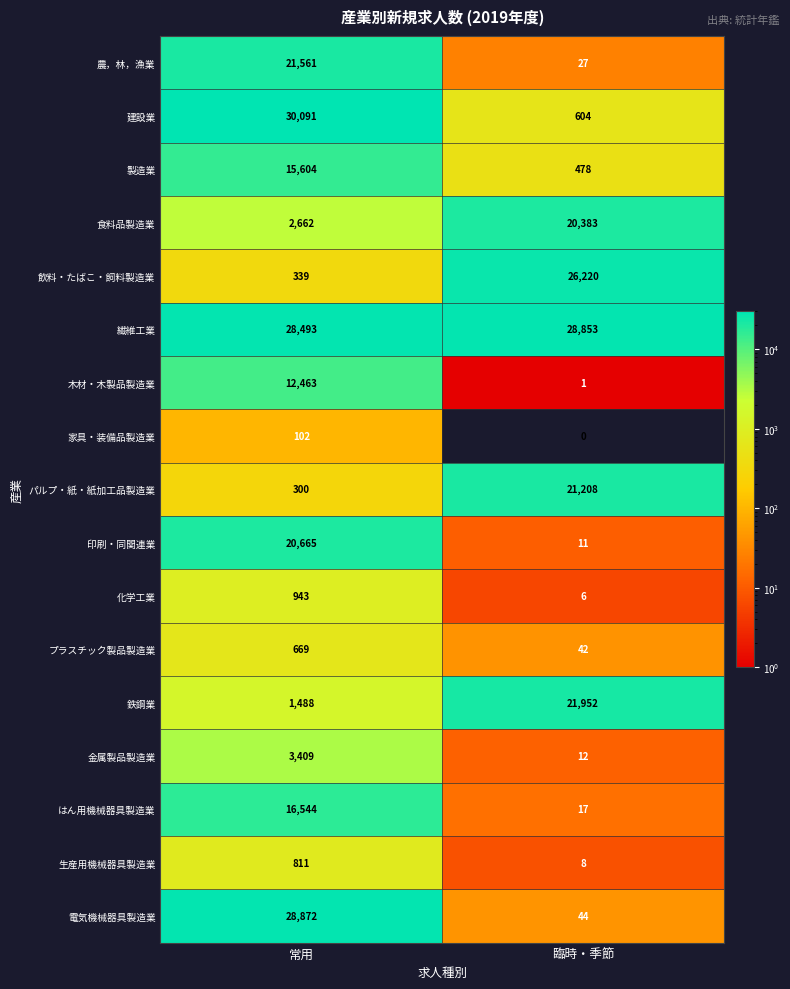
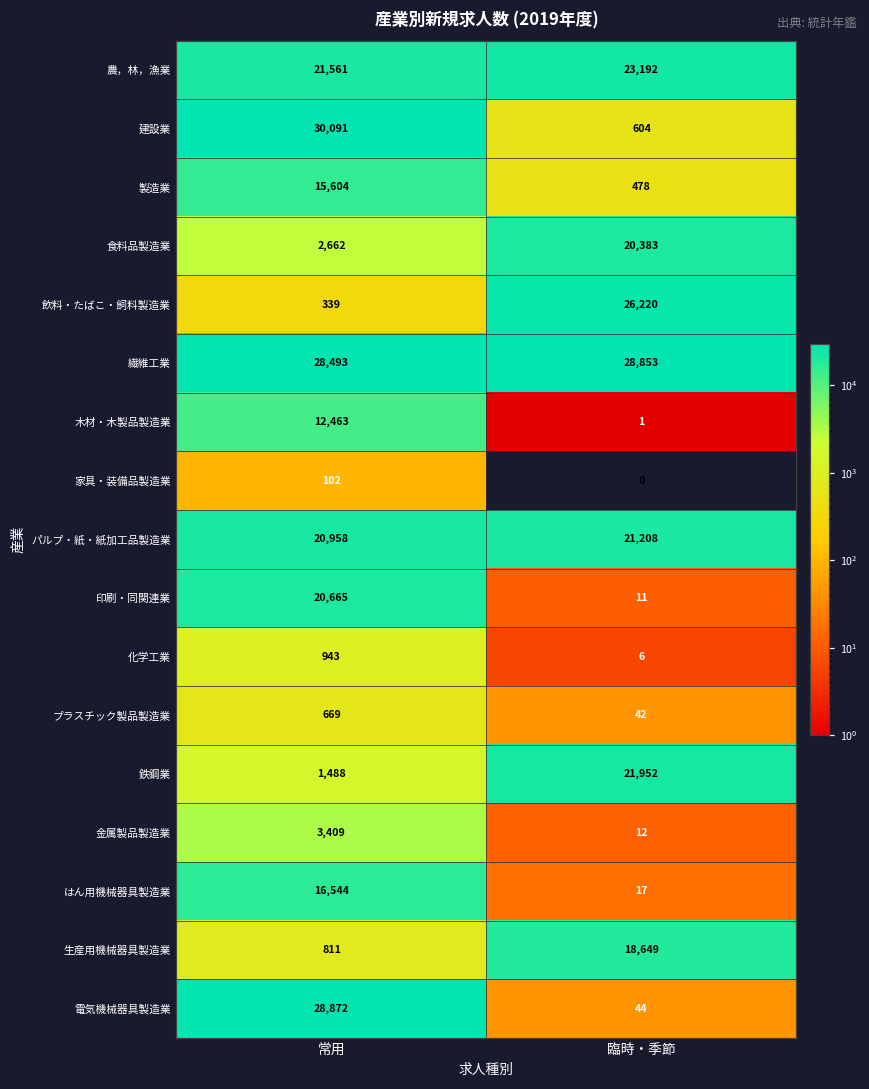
農，林，漁業, 臨時・季節: 27 -> 23,192
パルプ・紙・紙加工品製造業, 常用: 300 -> 20,958
生産用機械器具製造業, 臨時・季節: 8 -> 18,649
